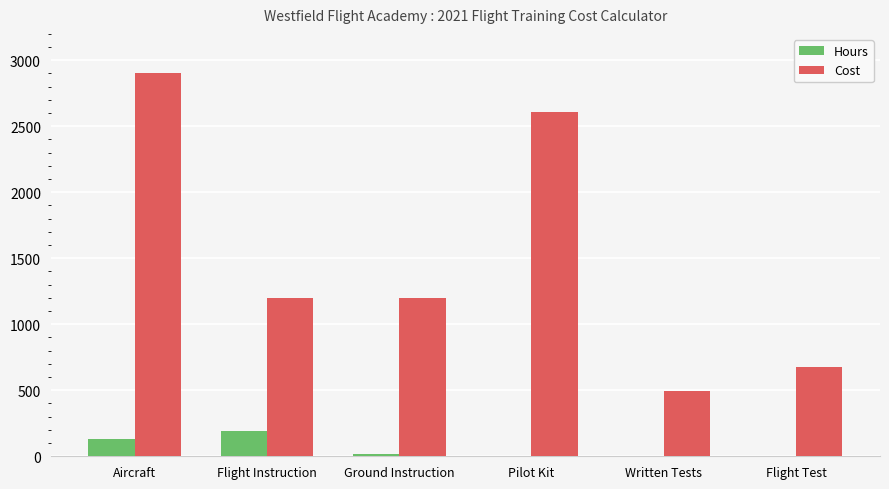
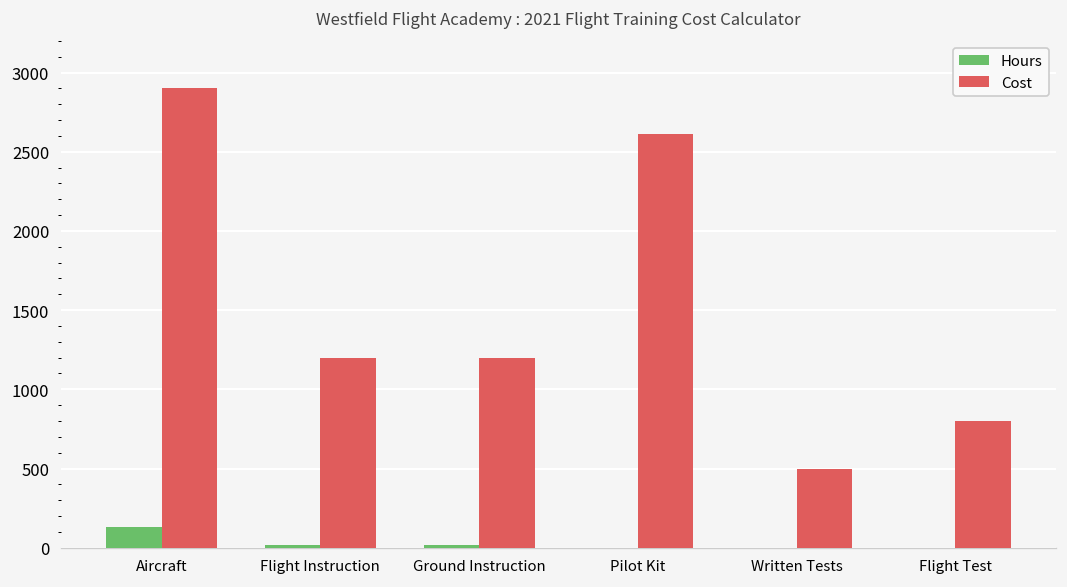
Hours, Flight Instruction: 190 -> 20
Cost, Flight Test: 670 -> 800
